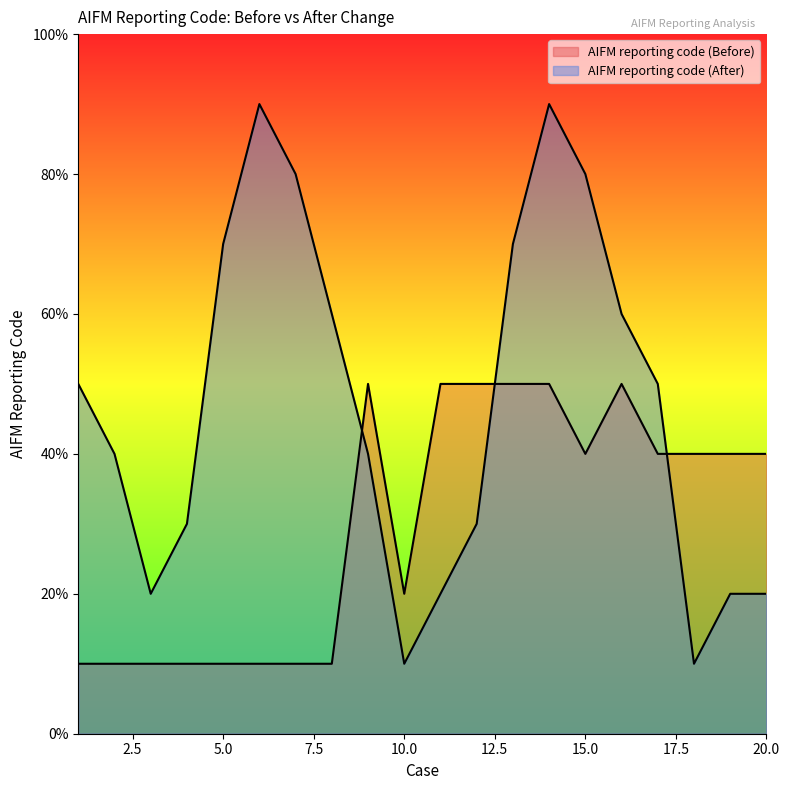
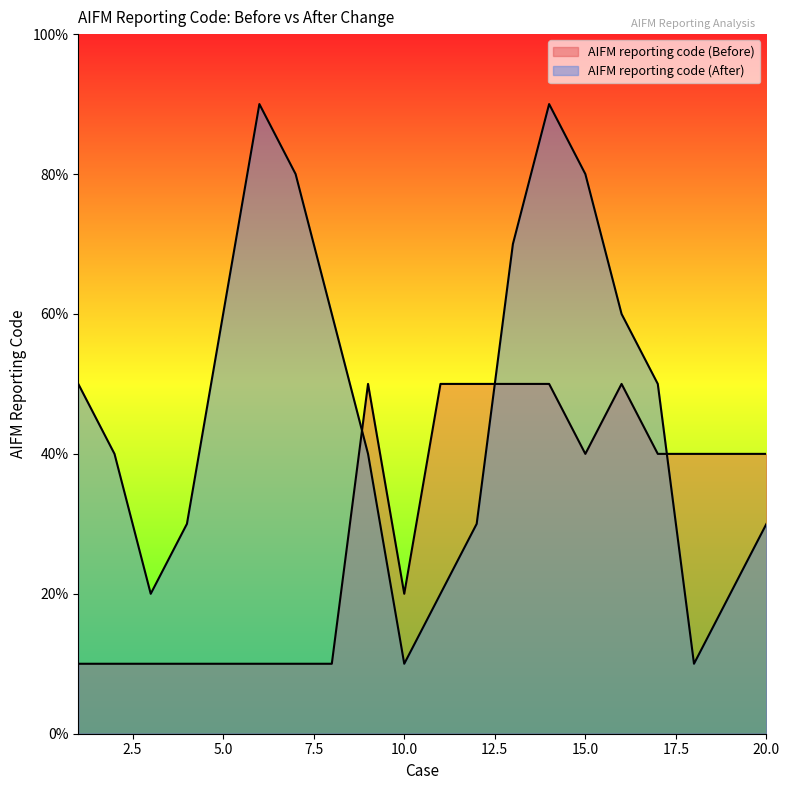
AIFM reporting code (After), 5.0: 70% -> 60%
AIFM reporting code (After), 20.0: 20% -> 30%
